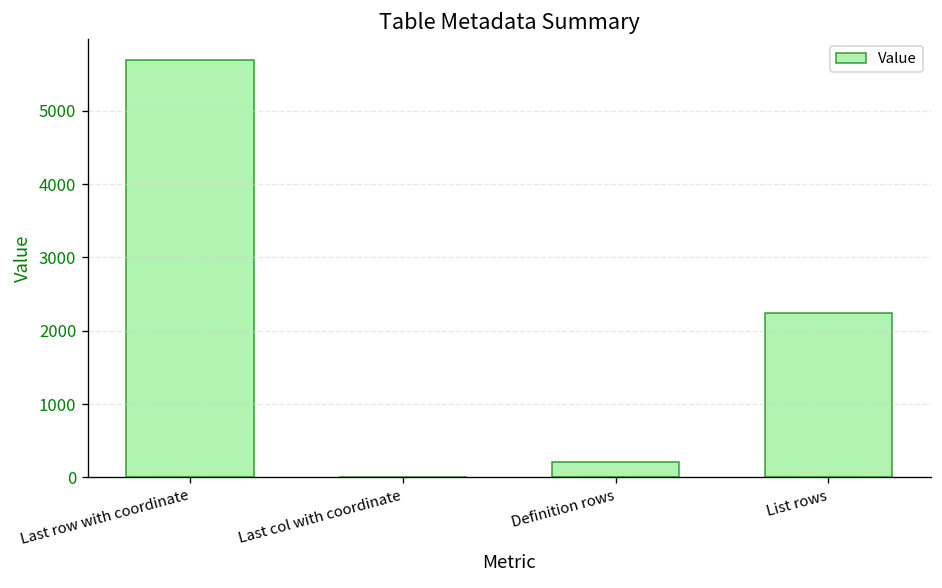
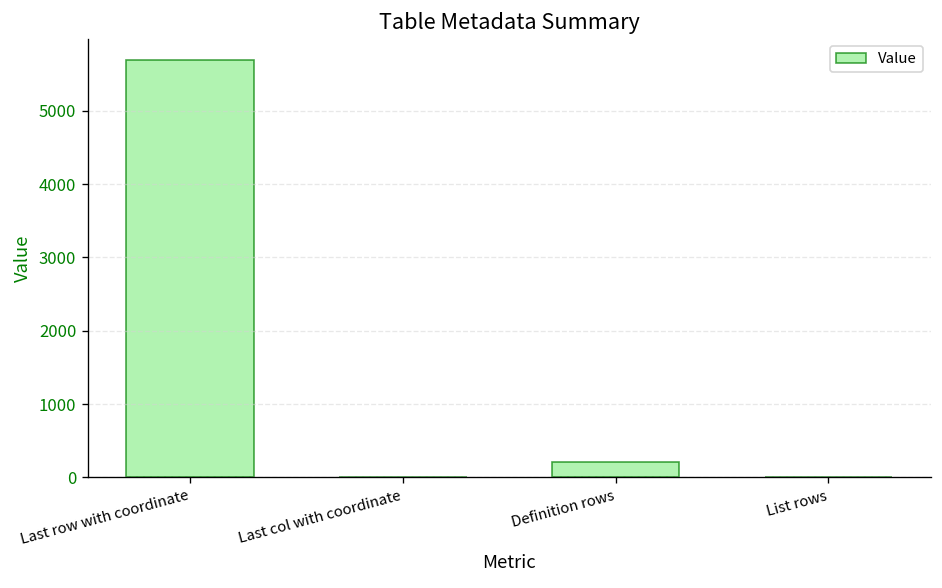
List rows: 2200 -> 0
